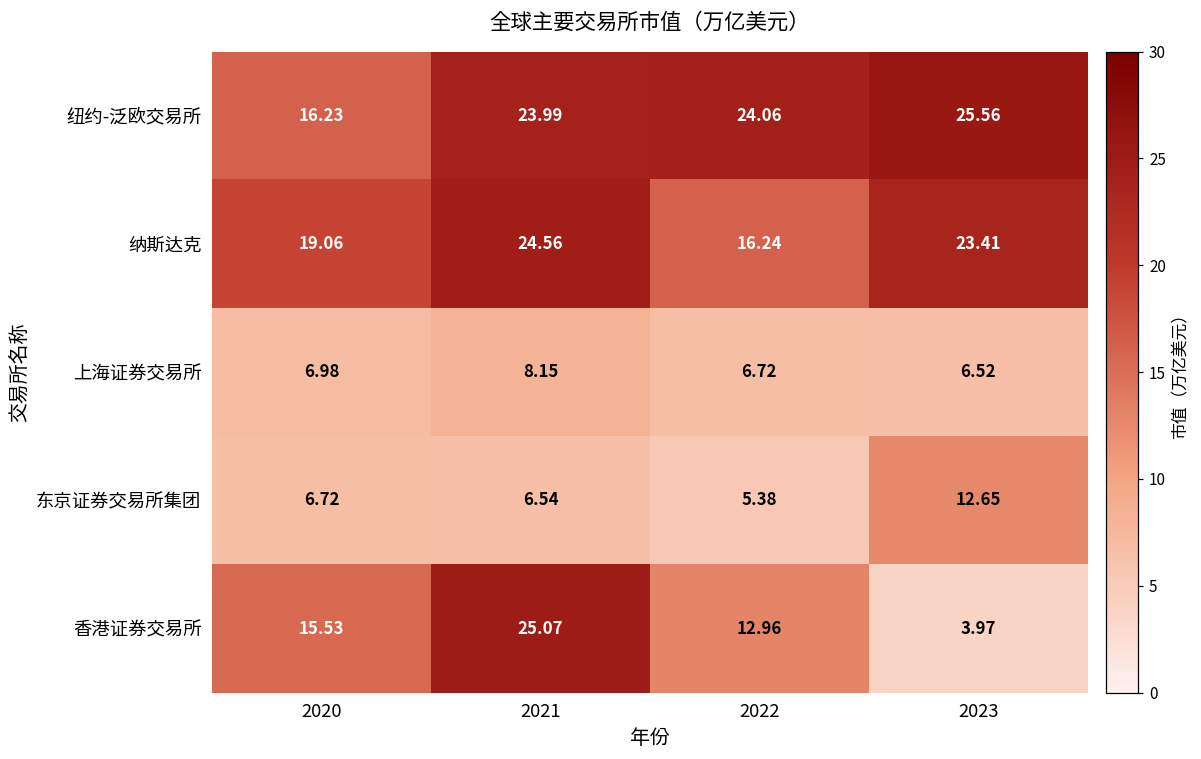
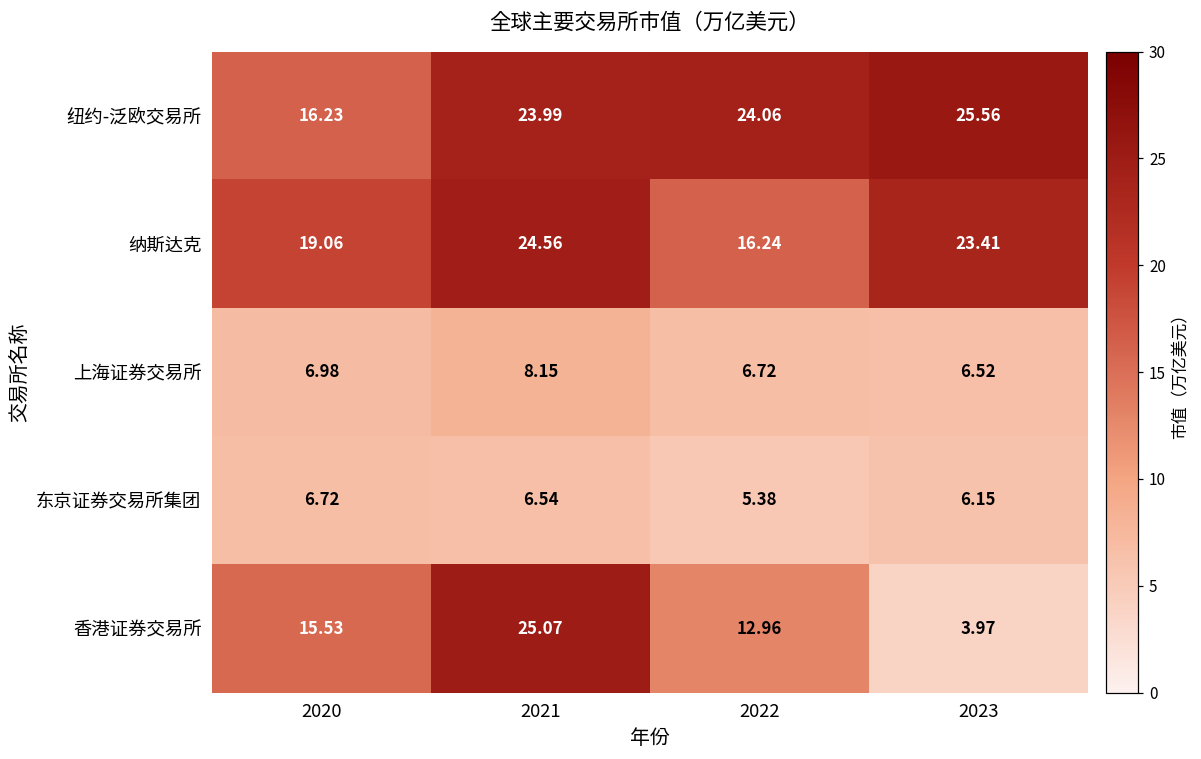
东京证券交易所集团, 2023: 12.65 -> 6.15
